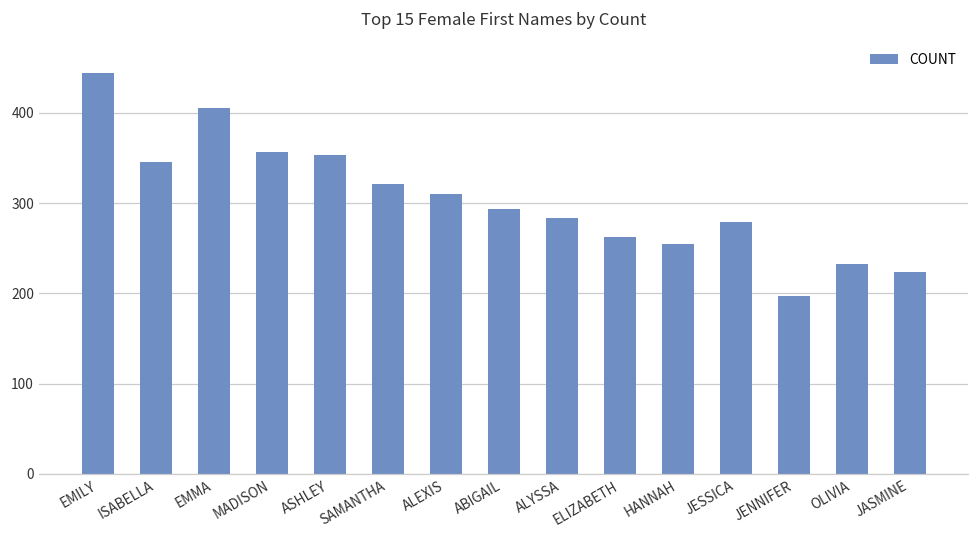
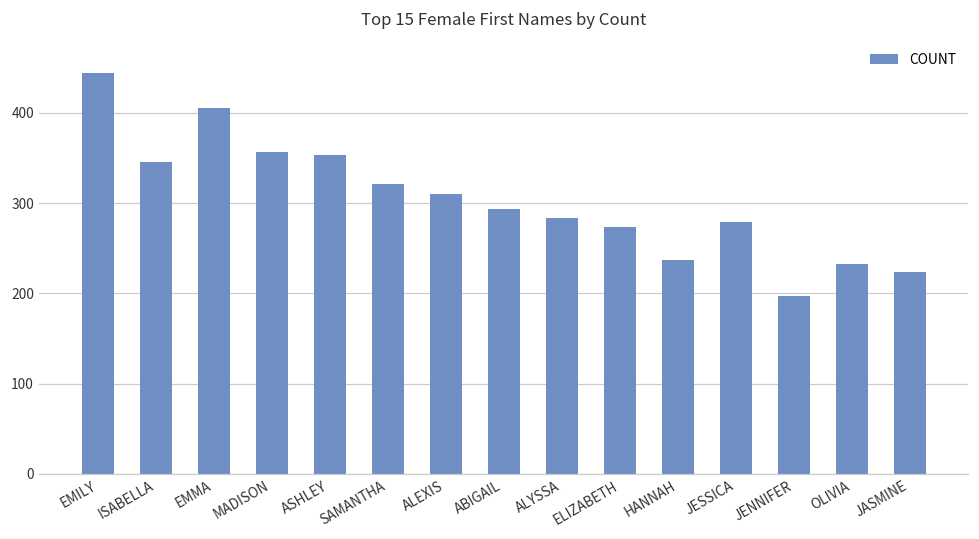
ELIZABETH: 260 -> 270
HANNAH: 260 -> 240
